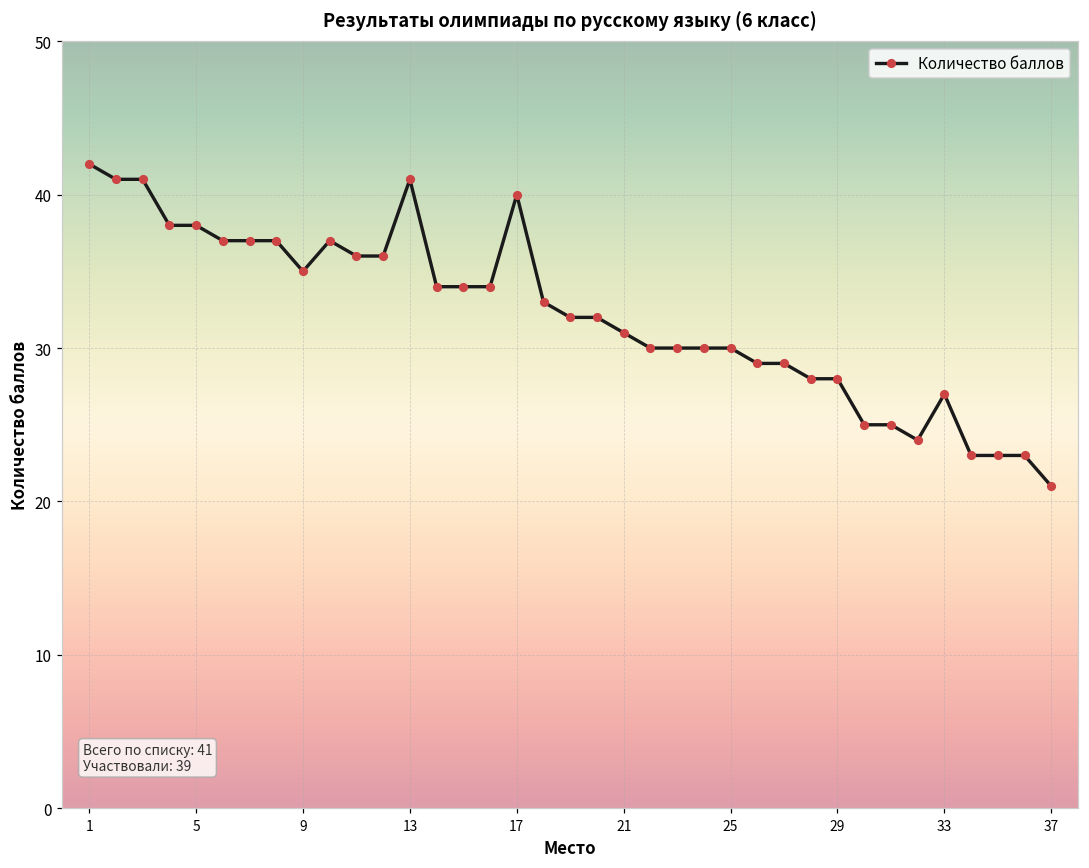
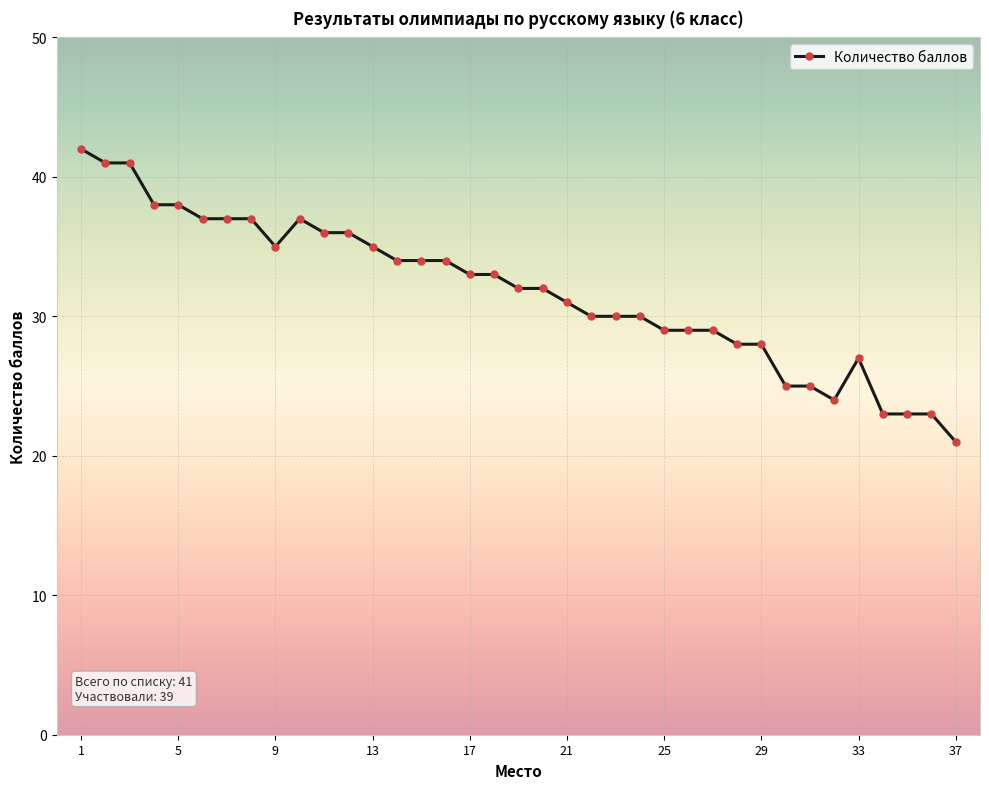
13: 41 -> 35
17: 40 -> 33
25: 30 -> 29
